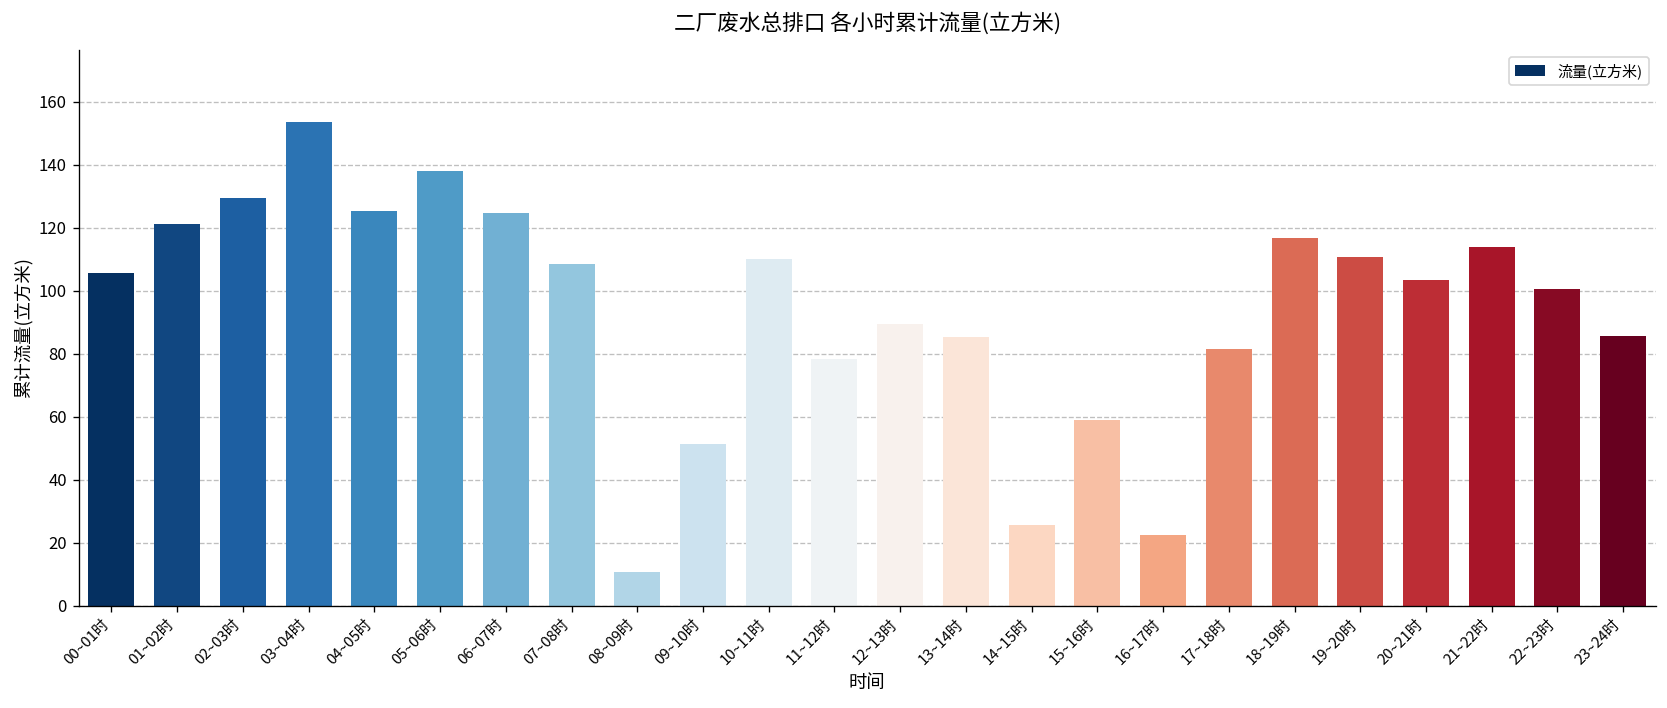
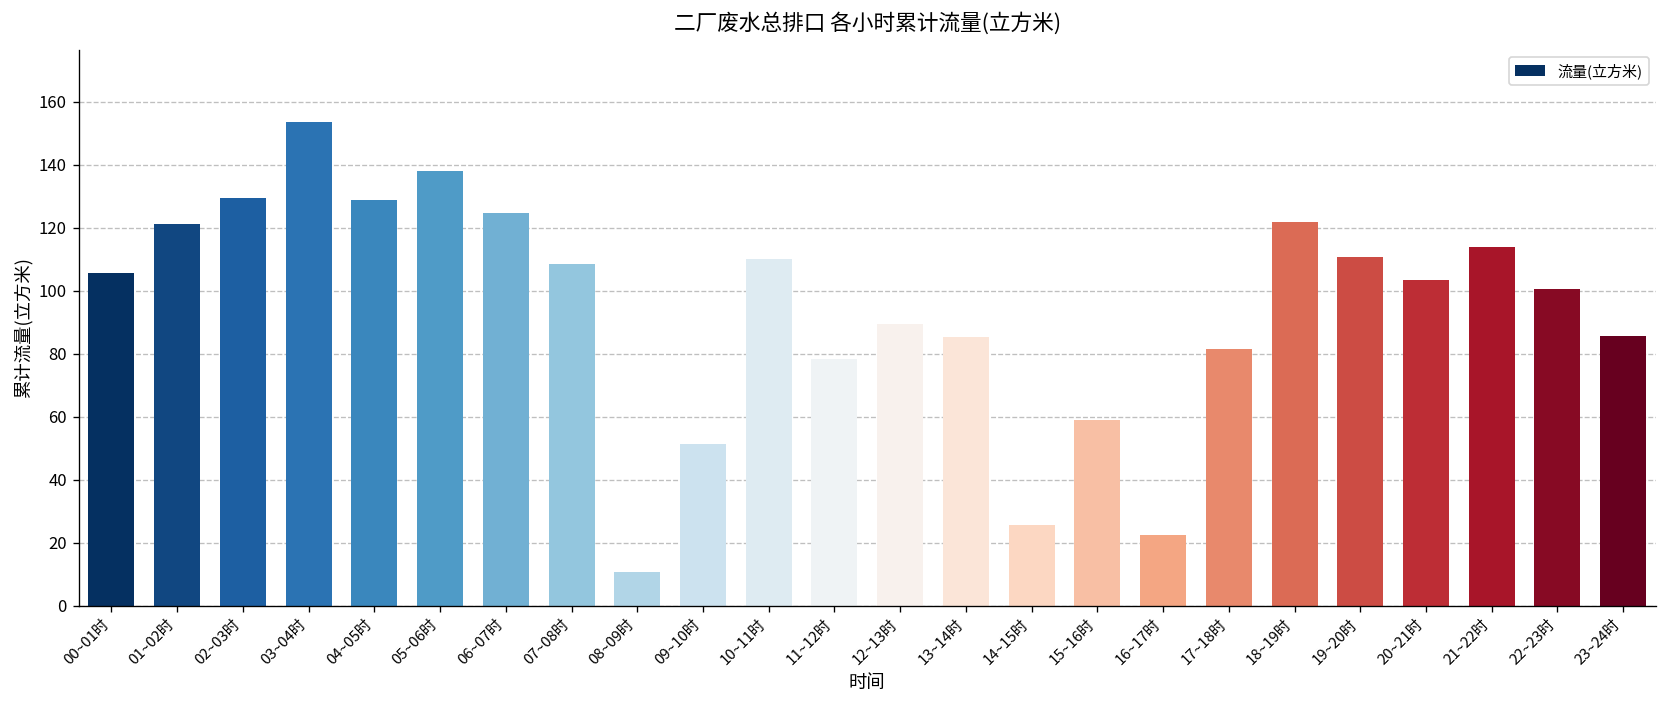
04~05时: 125 -> 129
18~19时: 117 -> 122
